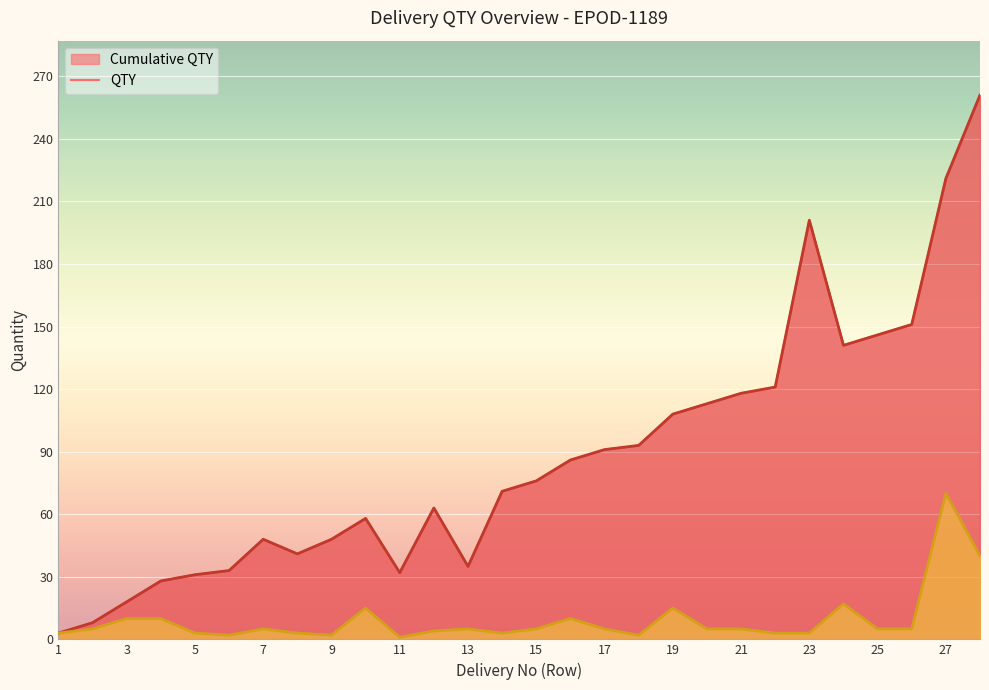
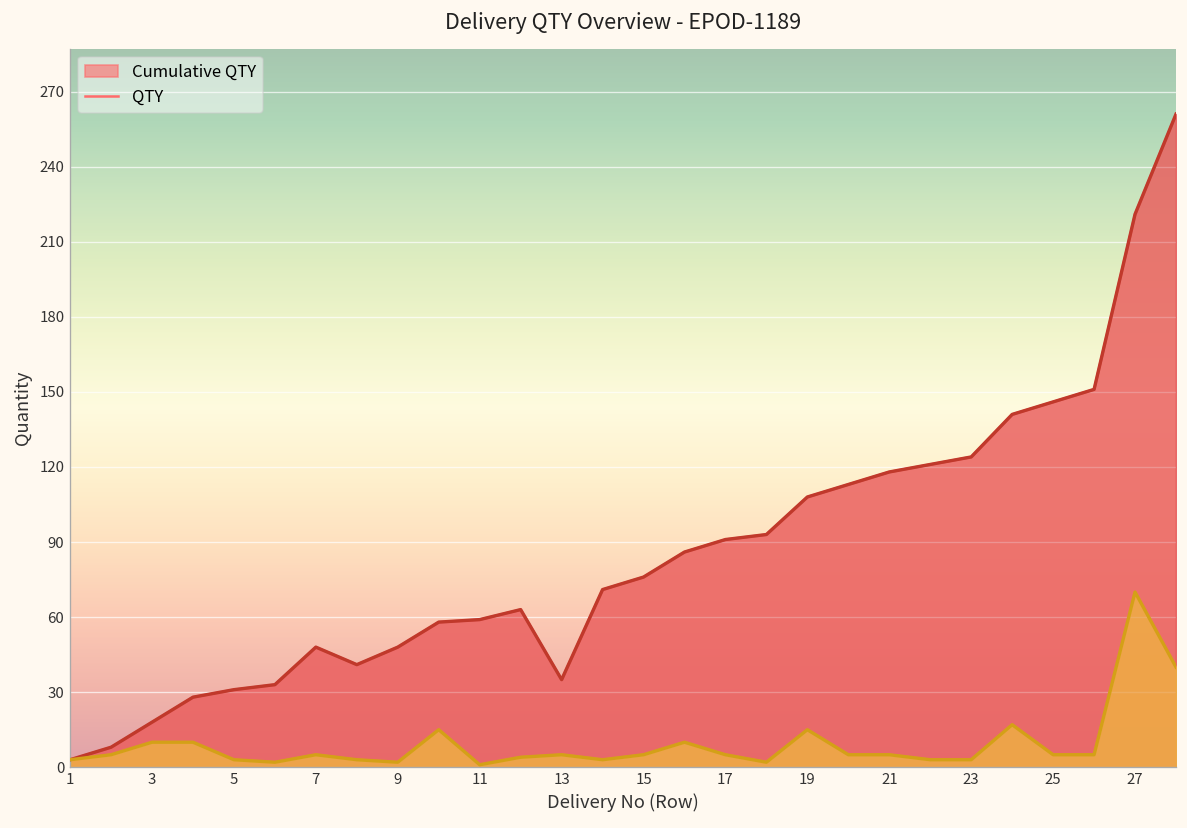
Cumulative QTY, 11: 32 -> 59
Cumulative QTY, 23: 201 -> 124
